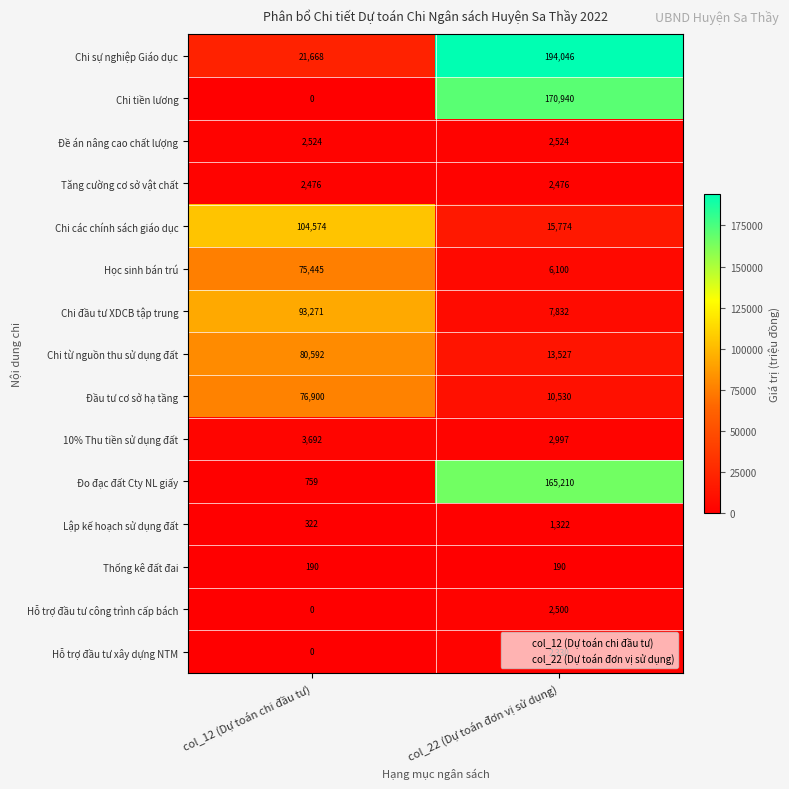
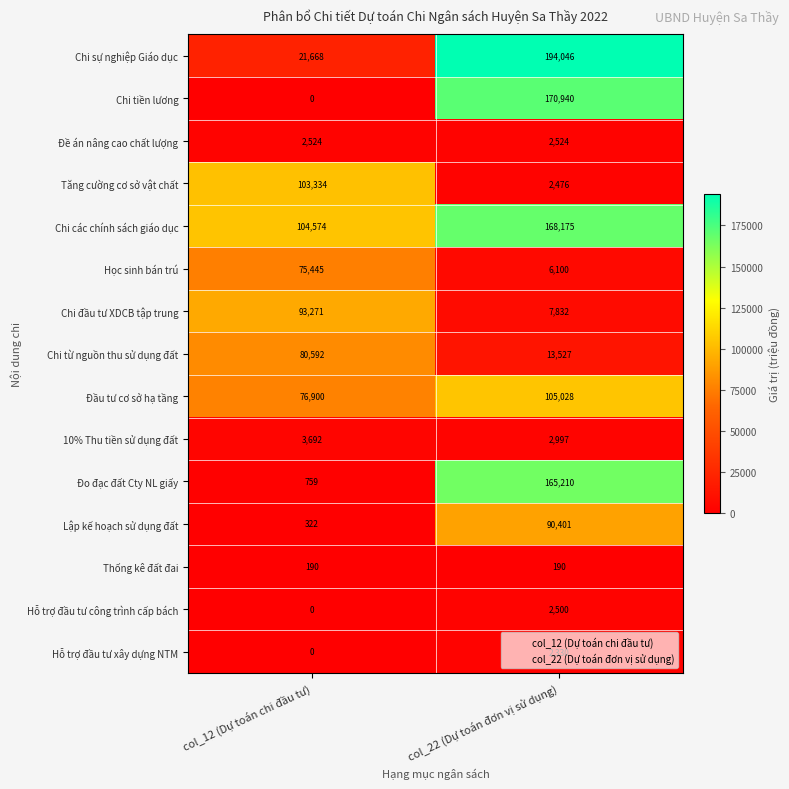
Tăng cường cơ sở vật chất, col_12 (Dự toán chi đầu tư): 2,476 -> 103,334
Chi các chính sách giáo dục, col_22 (Dự toán đơn vị sử dụng): 15,774 -> 168,175
Đầu tư cơ sở hạ tầng, col_22 (Dự toán đơn vị sử dụng): 10,530 -> 105,028
Lập kế hoạch sử dụng đất, col_22 (Dự toán đơn vị sử dụng): 1,322 -> 90,401
